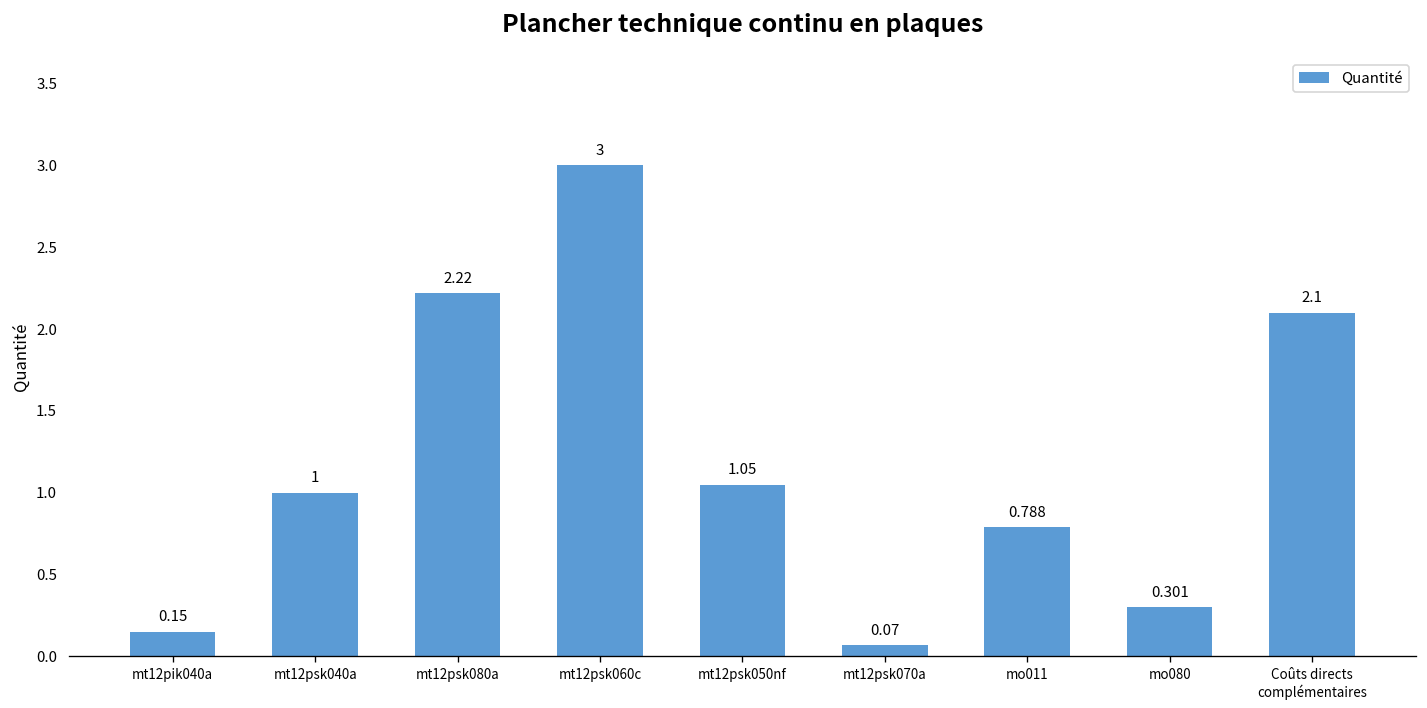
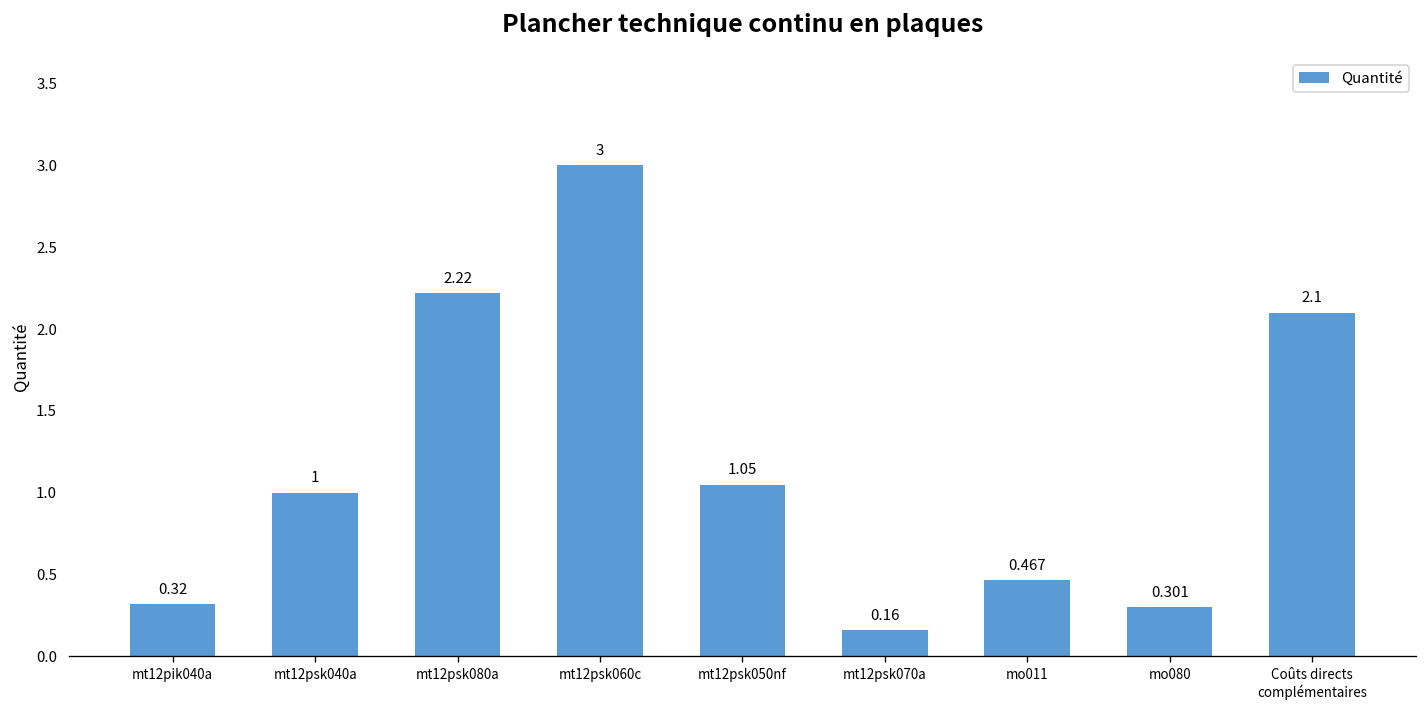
mt12pik040a: 0.15 -> 0.32
mt12psk070a: 0.07 -> 0.16
mo011: 0.788 -> 0.467
